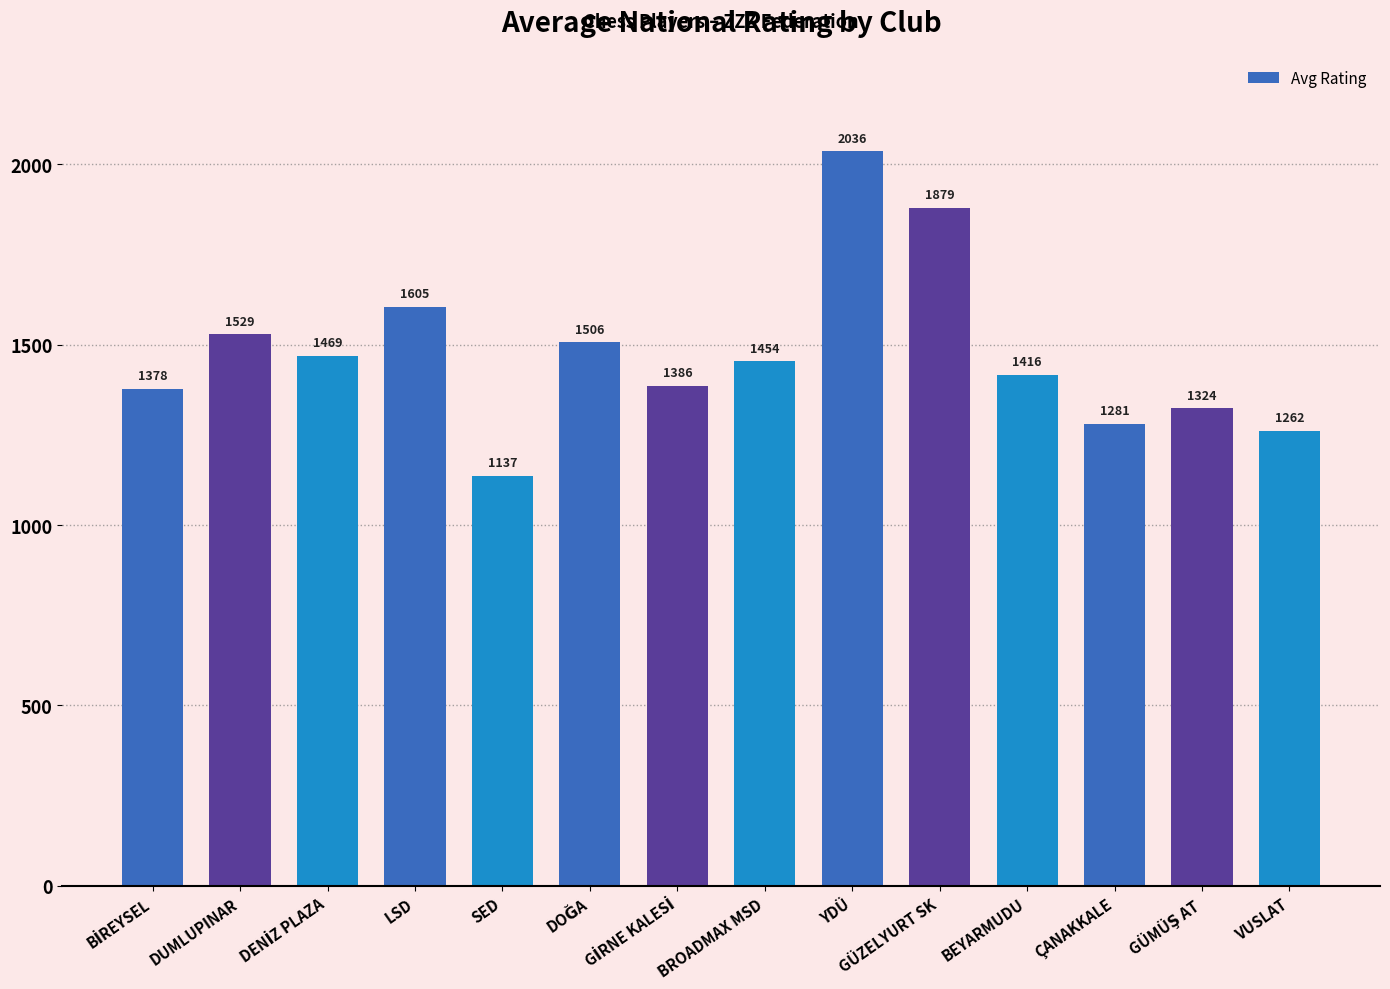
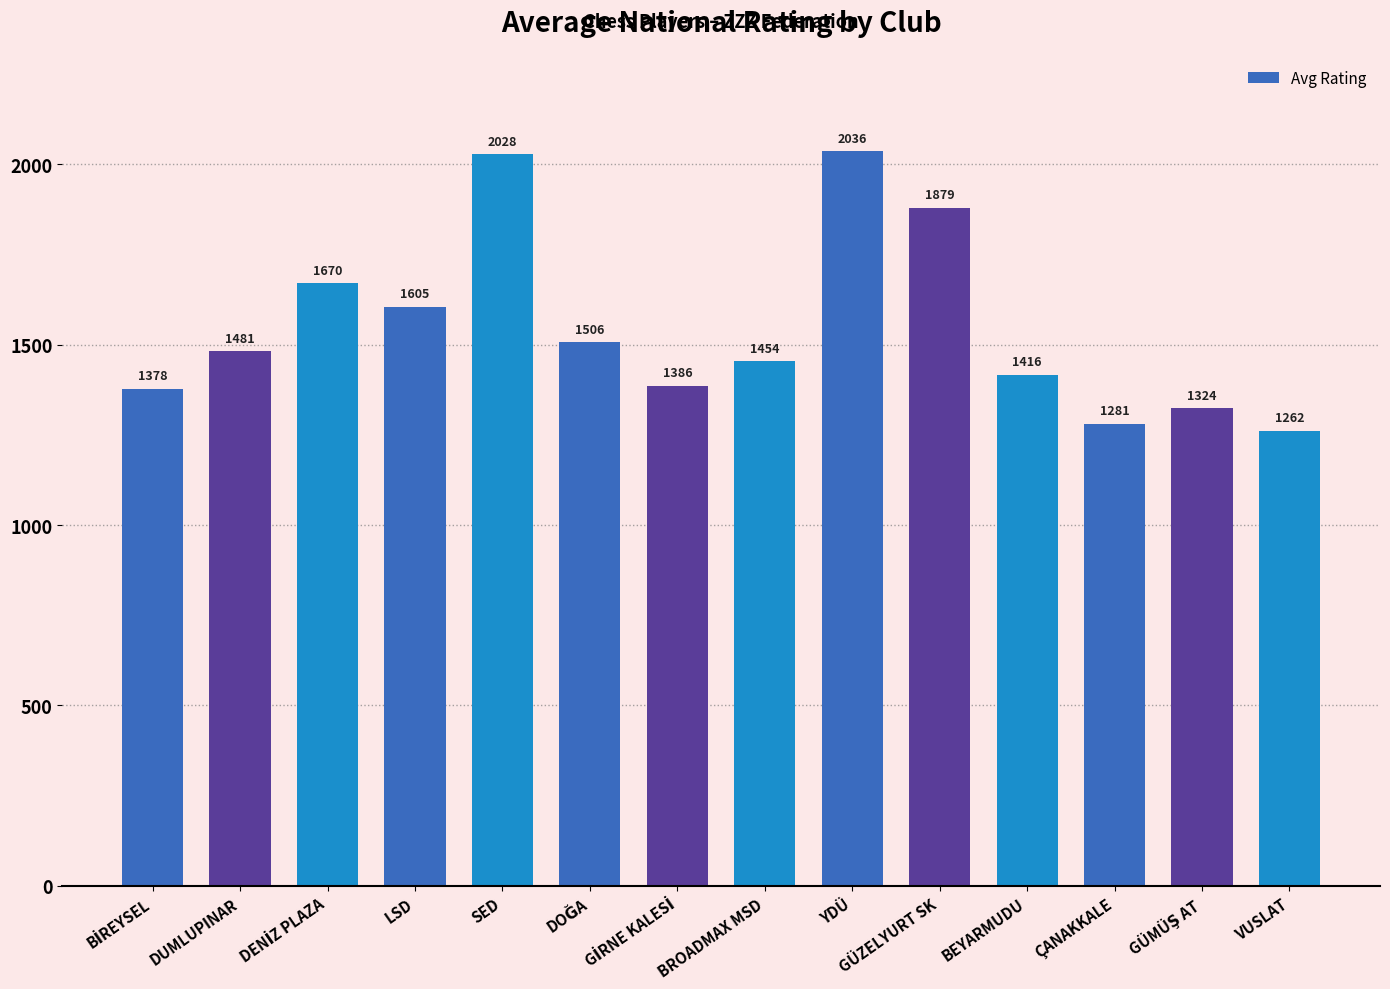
DUMLUPINAR: 1529 -> 1481
DENİZ PLAZA: 1469 -> 1670
SED: 1137 -> 2028
